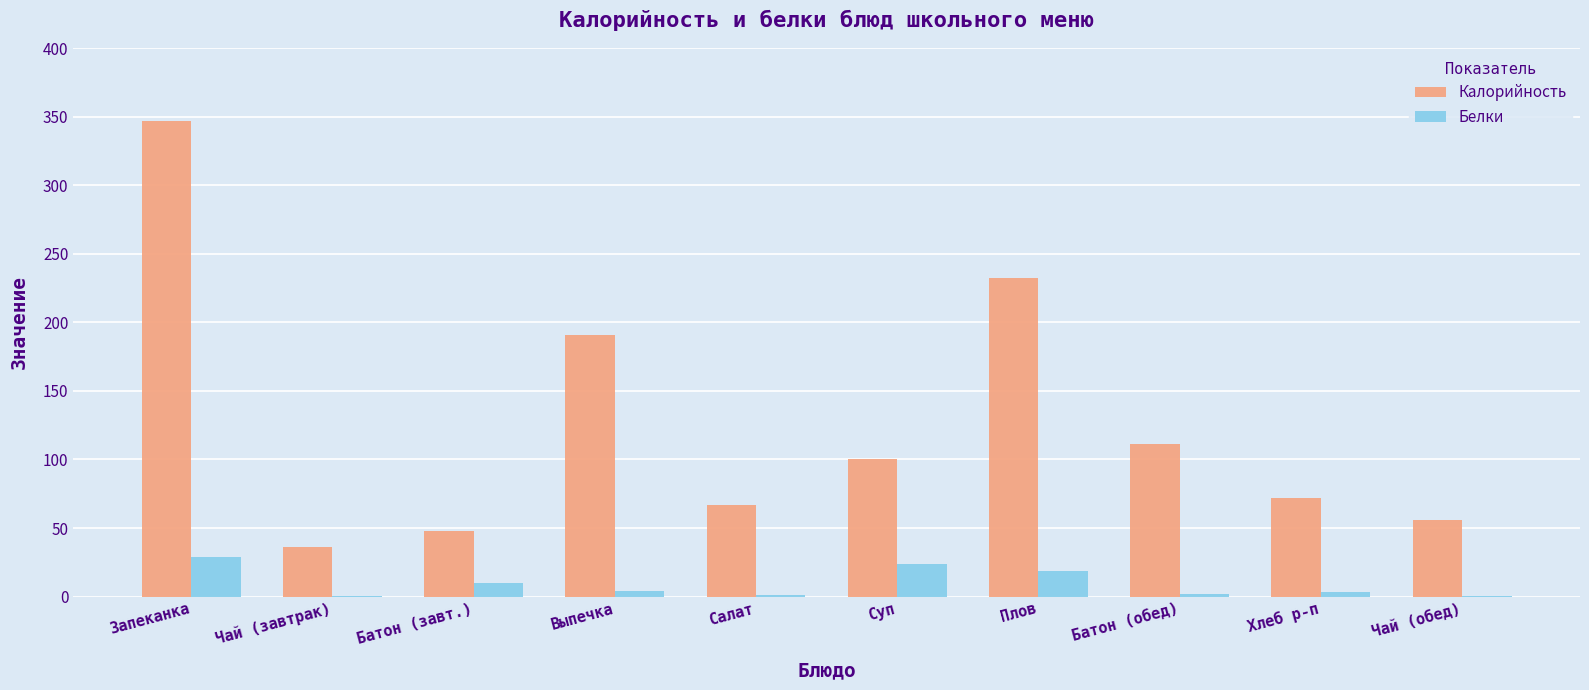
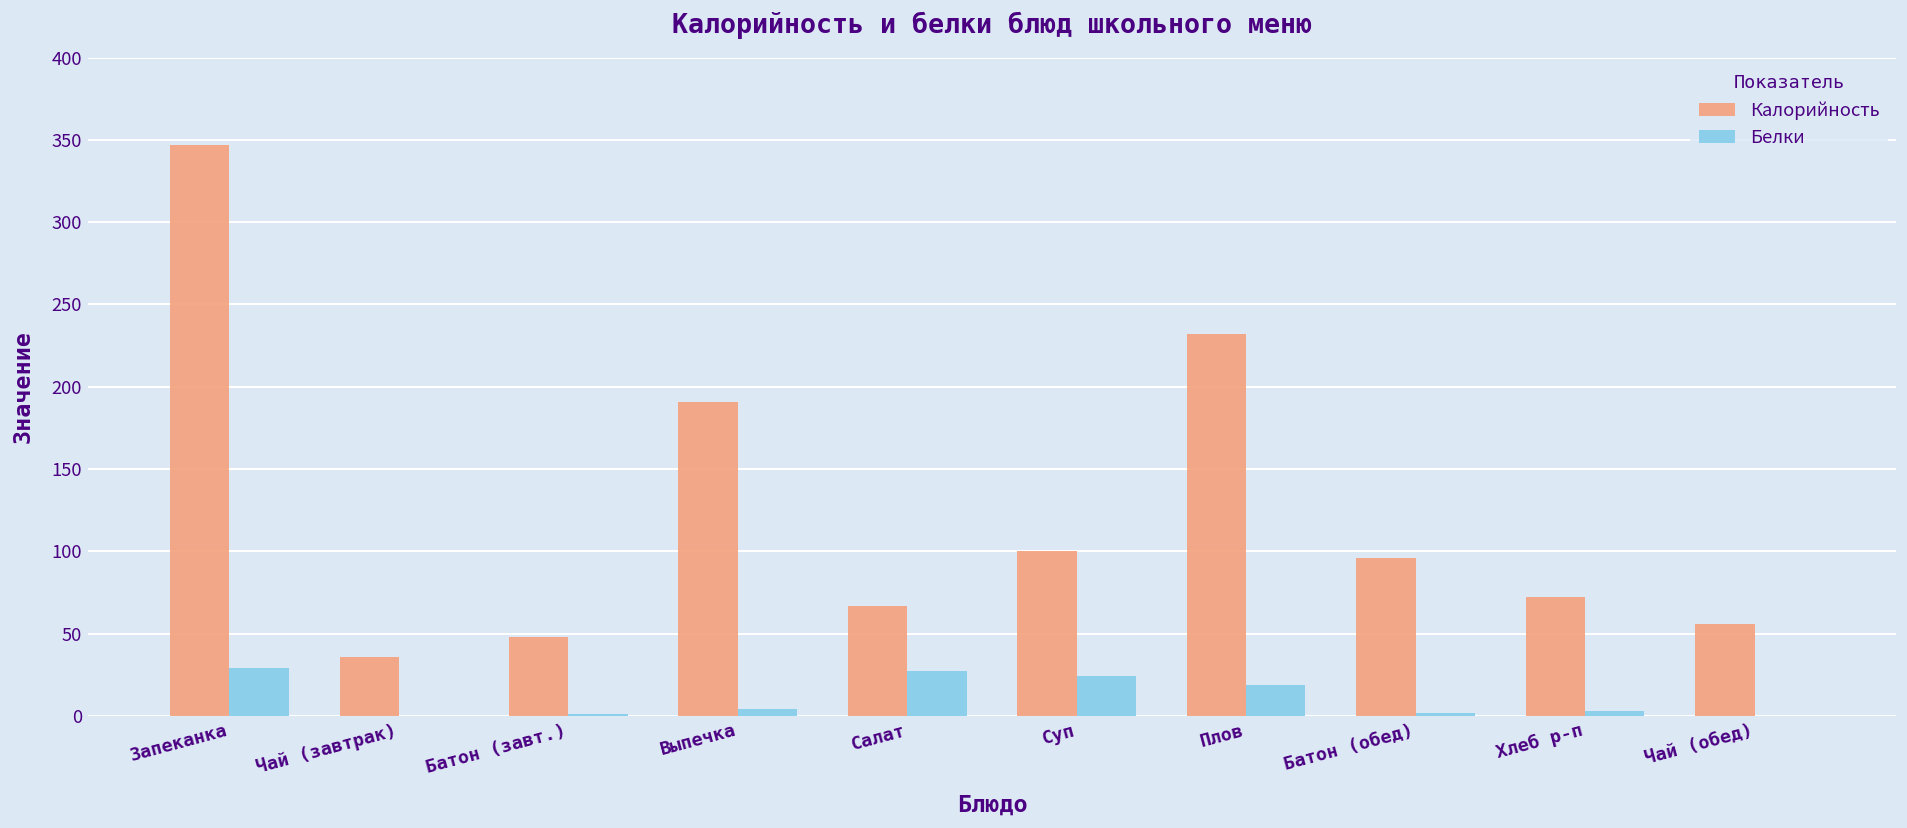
Белки, Батон (завт.): 10 -> 1
Белки, Салат: 1 -> 27
Калорийность, Батон (обед): 111 -> 96
